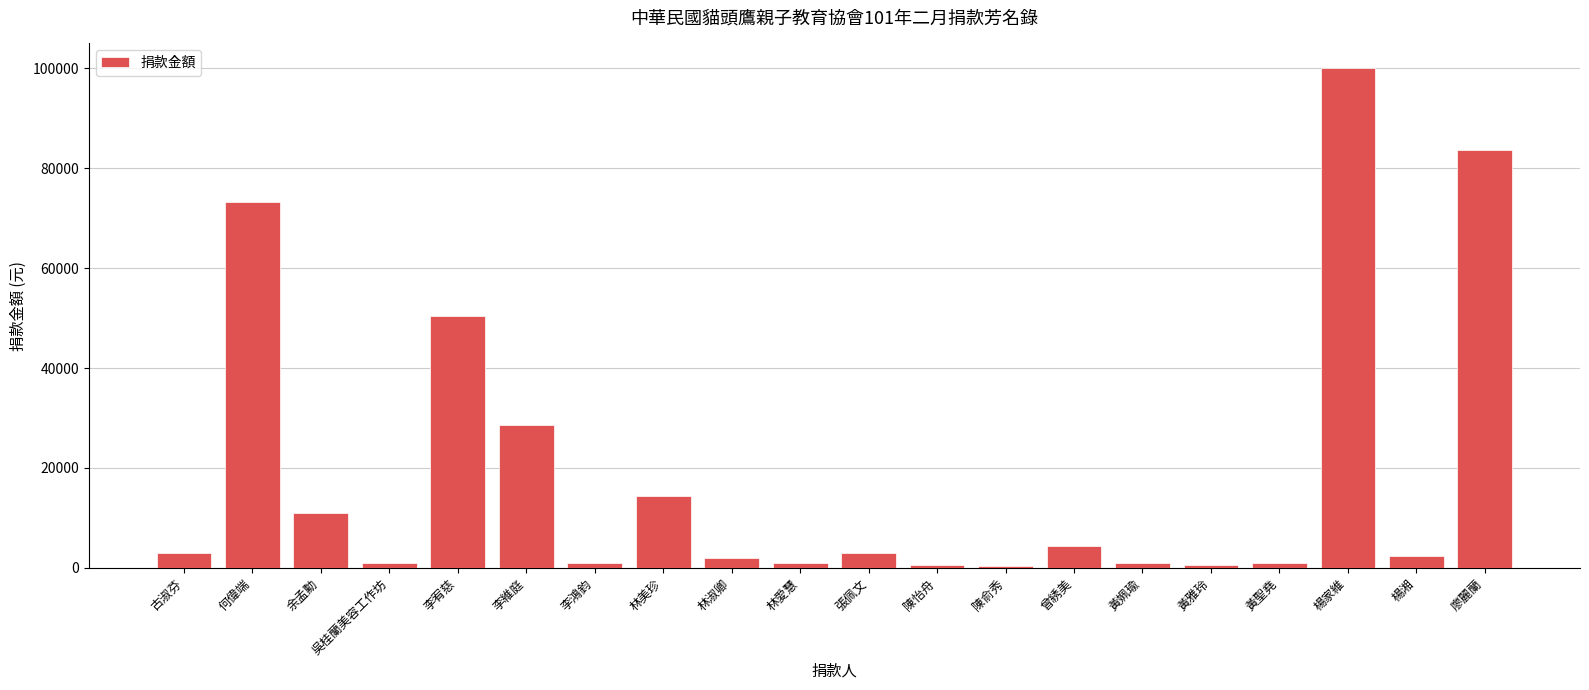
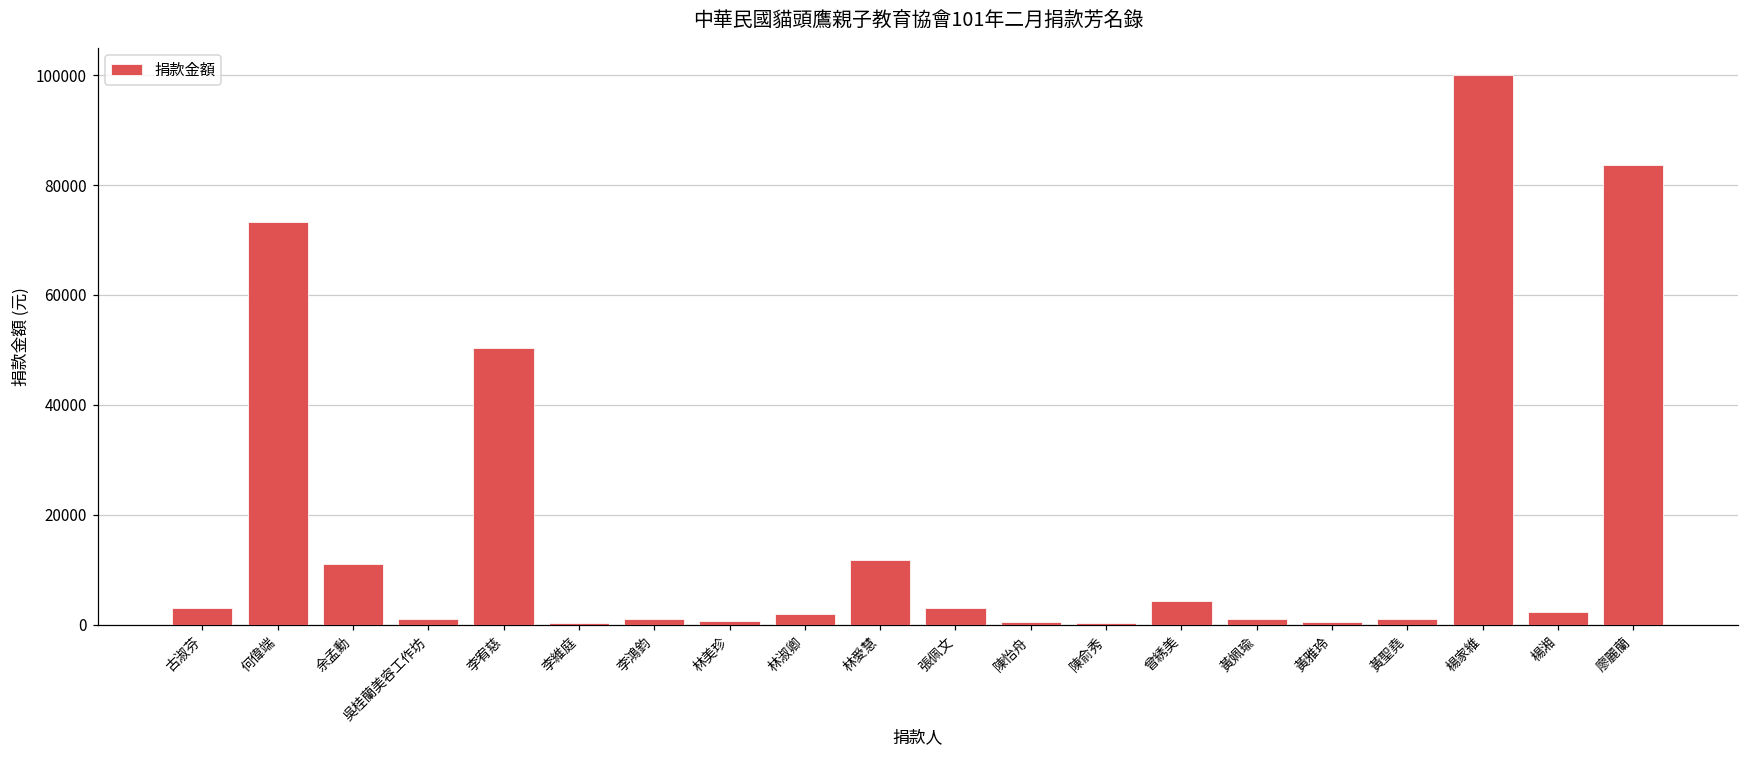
李維庭: 29000 -> 0
林美珍: 14000 -> 1000
林愛慧: 1000 -> 12000
